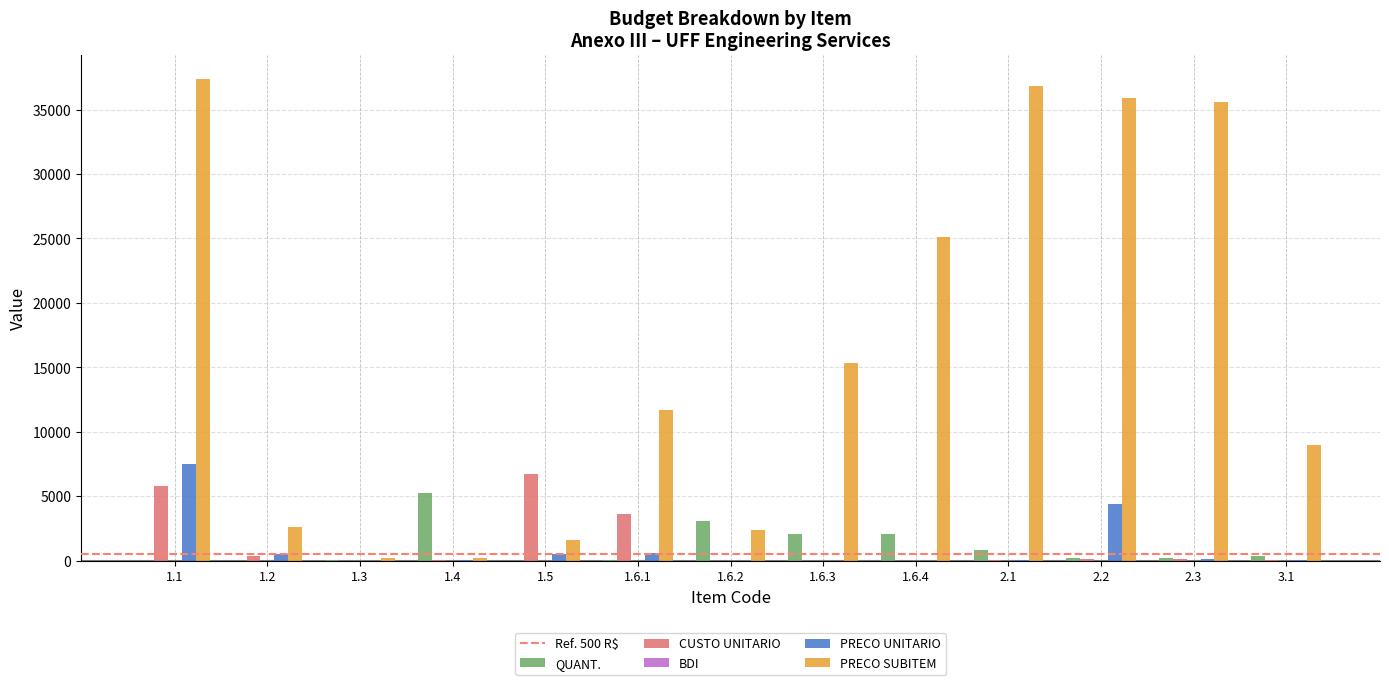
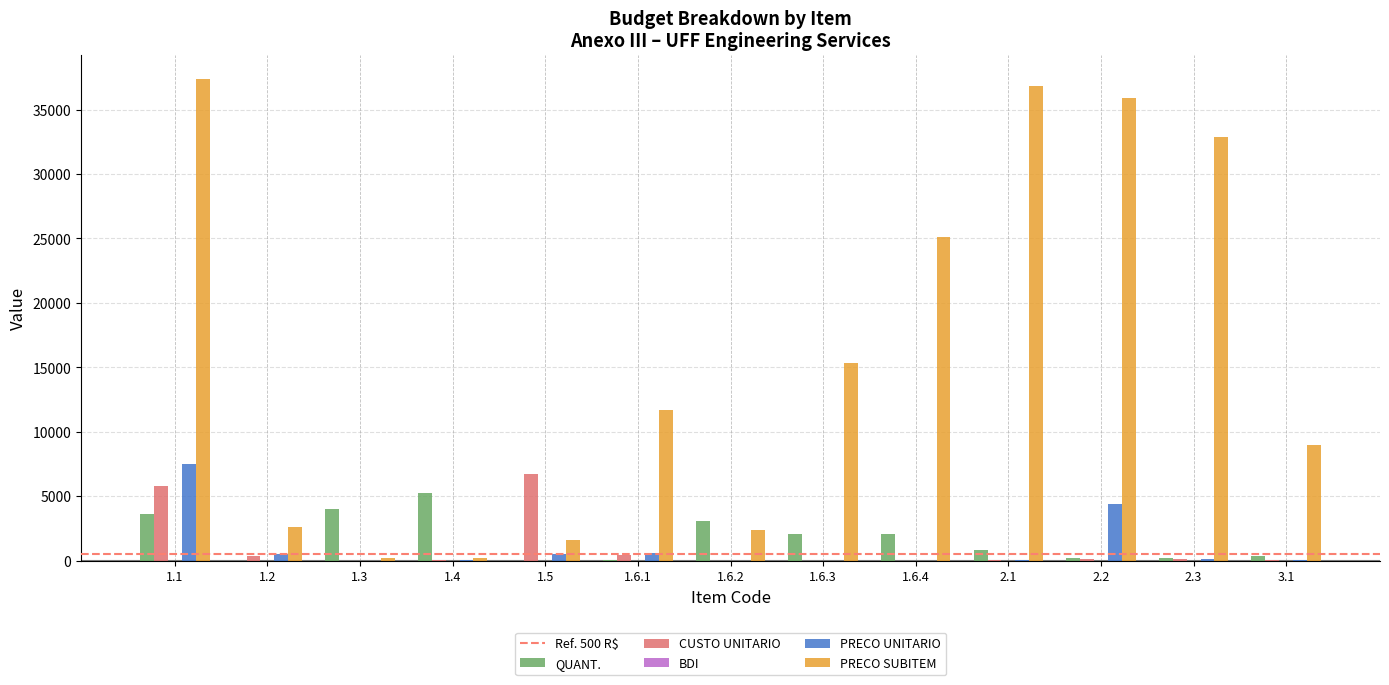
QUANT., 1.1: 0 -> 3600
QUANT., 1.3: 100 -> 4000
CUSTO UNITARIO, 1.6.1: 3600 -> 500
PRECO SUBITEM, 2.3: 35600 -> 32900
